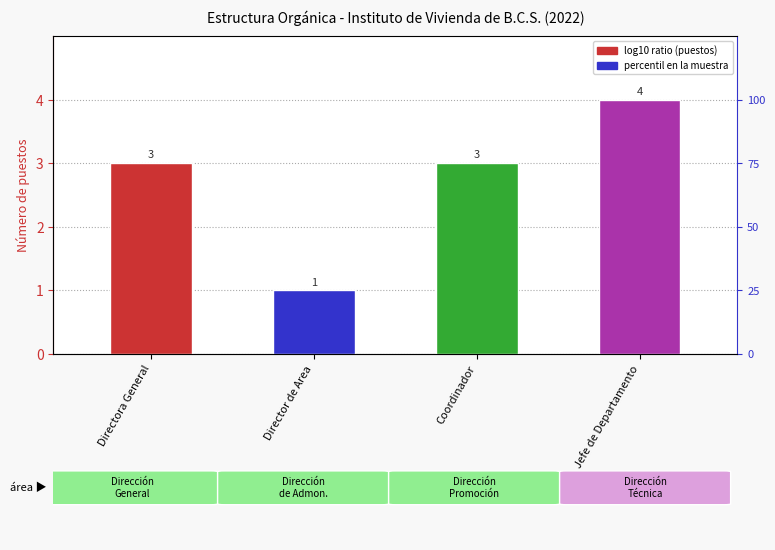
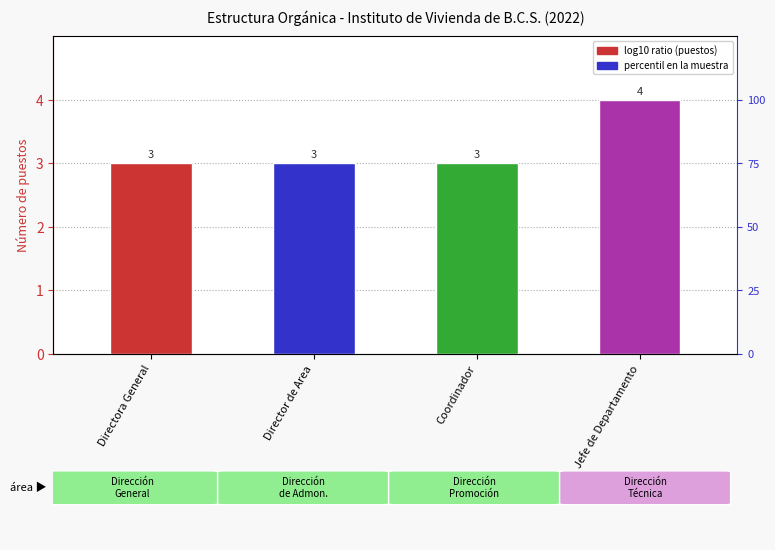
Director de Area: 1 -> 3
